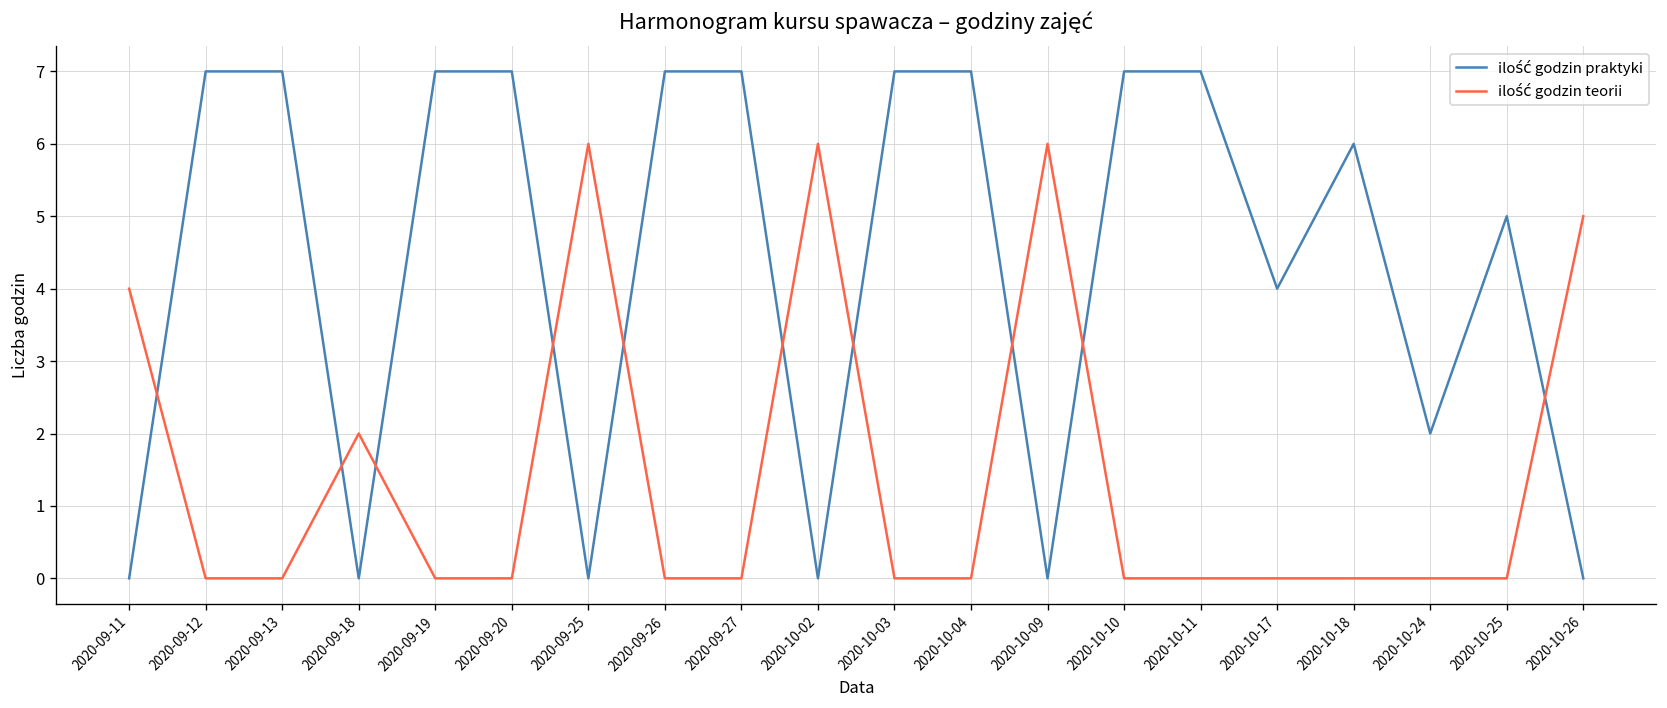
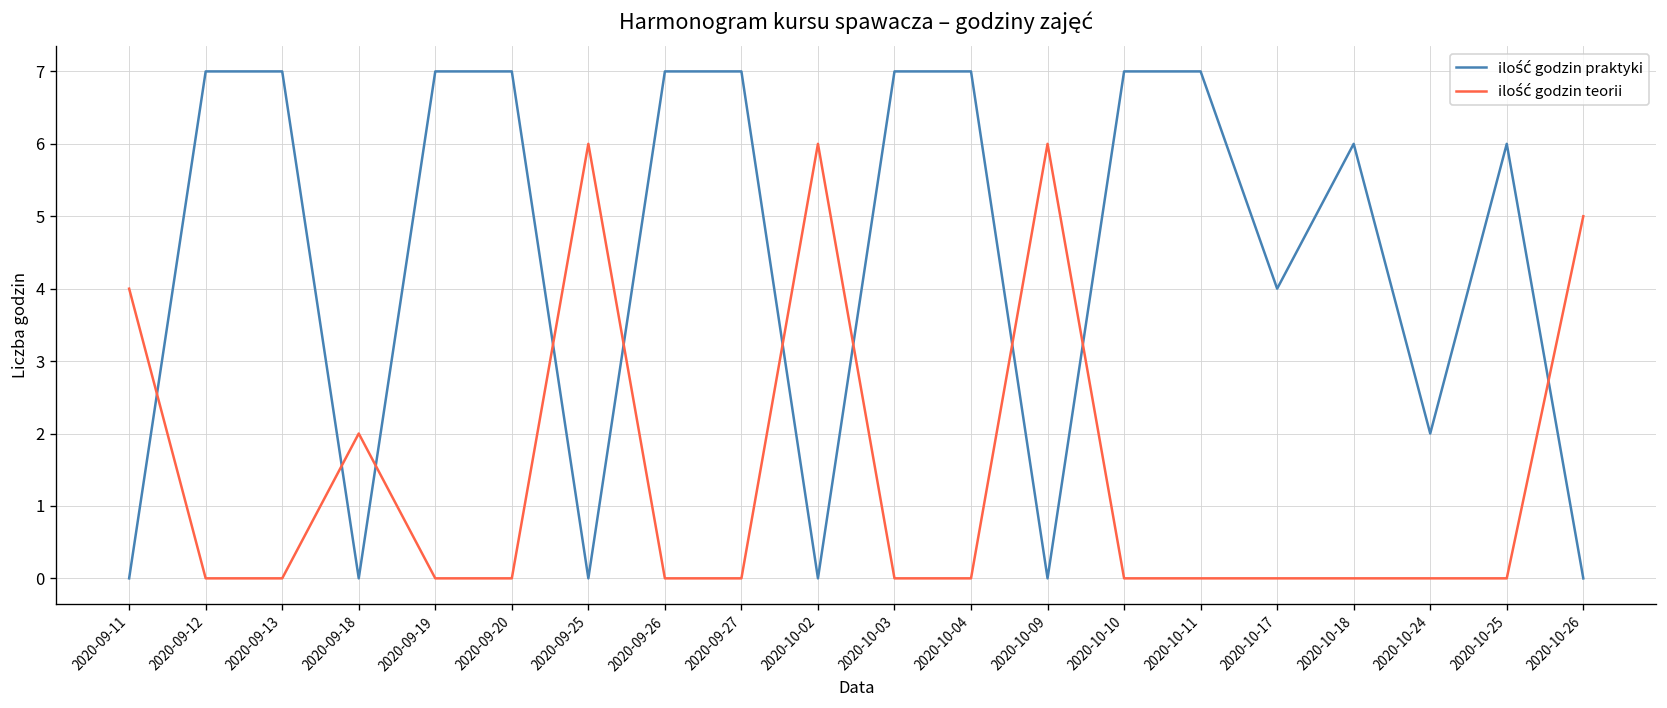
ilość godzin praktyki, 2020-10-25: 5 -> 6
